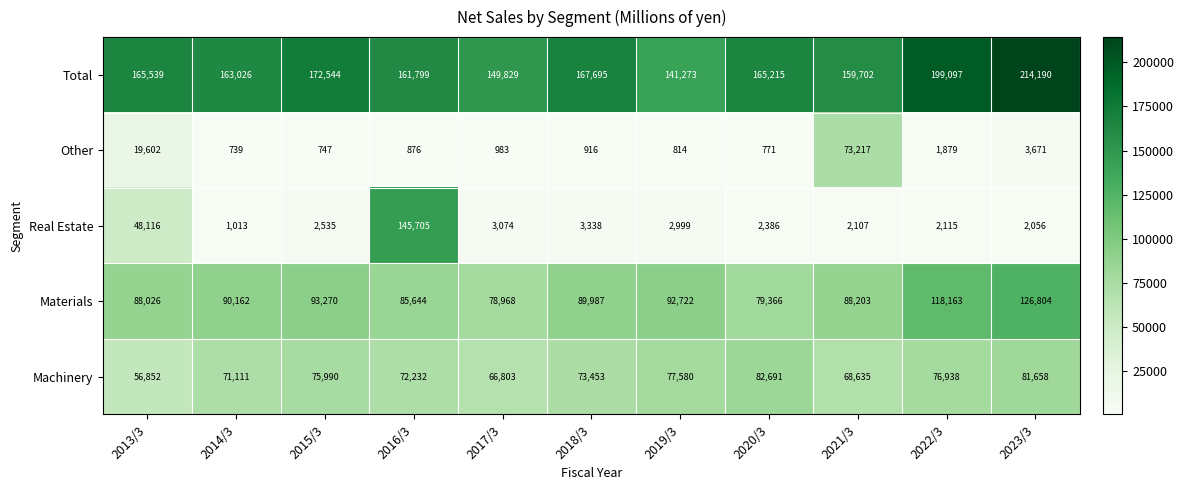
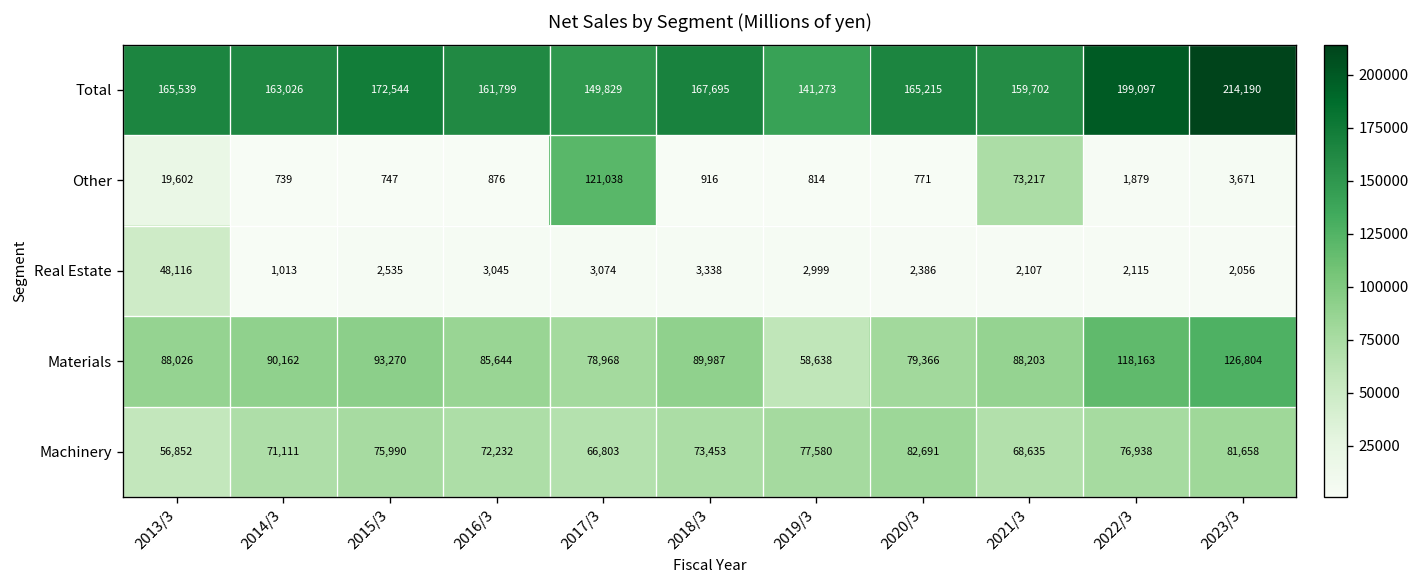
Other, 2017/3: 983 -> 121,038
Real Estate, 2016/3: 145,705 -> 3,045
Materials, 2019/3: 92,722 -> 58,638
